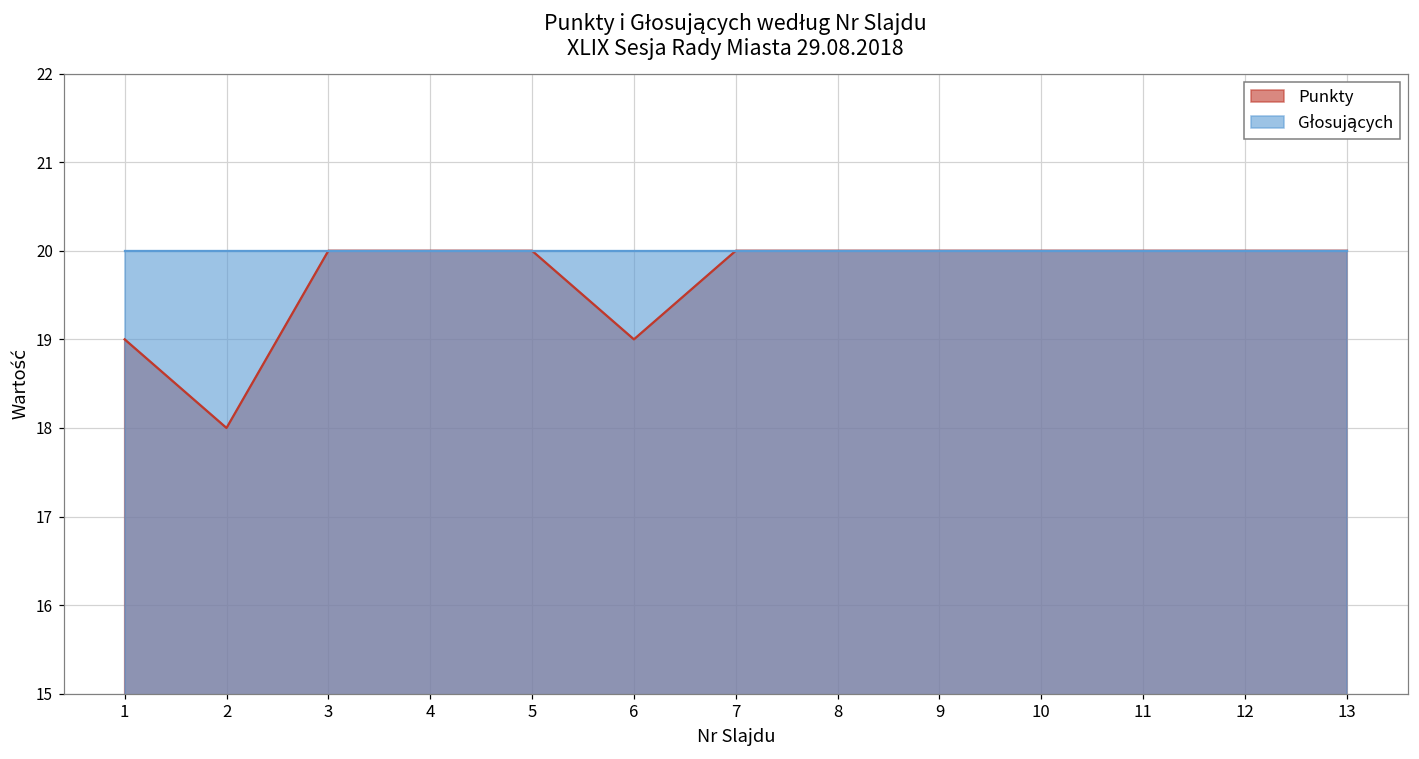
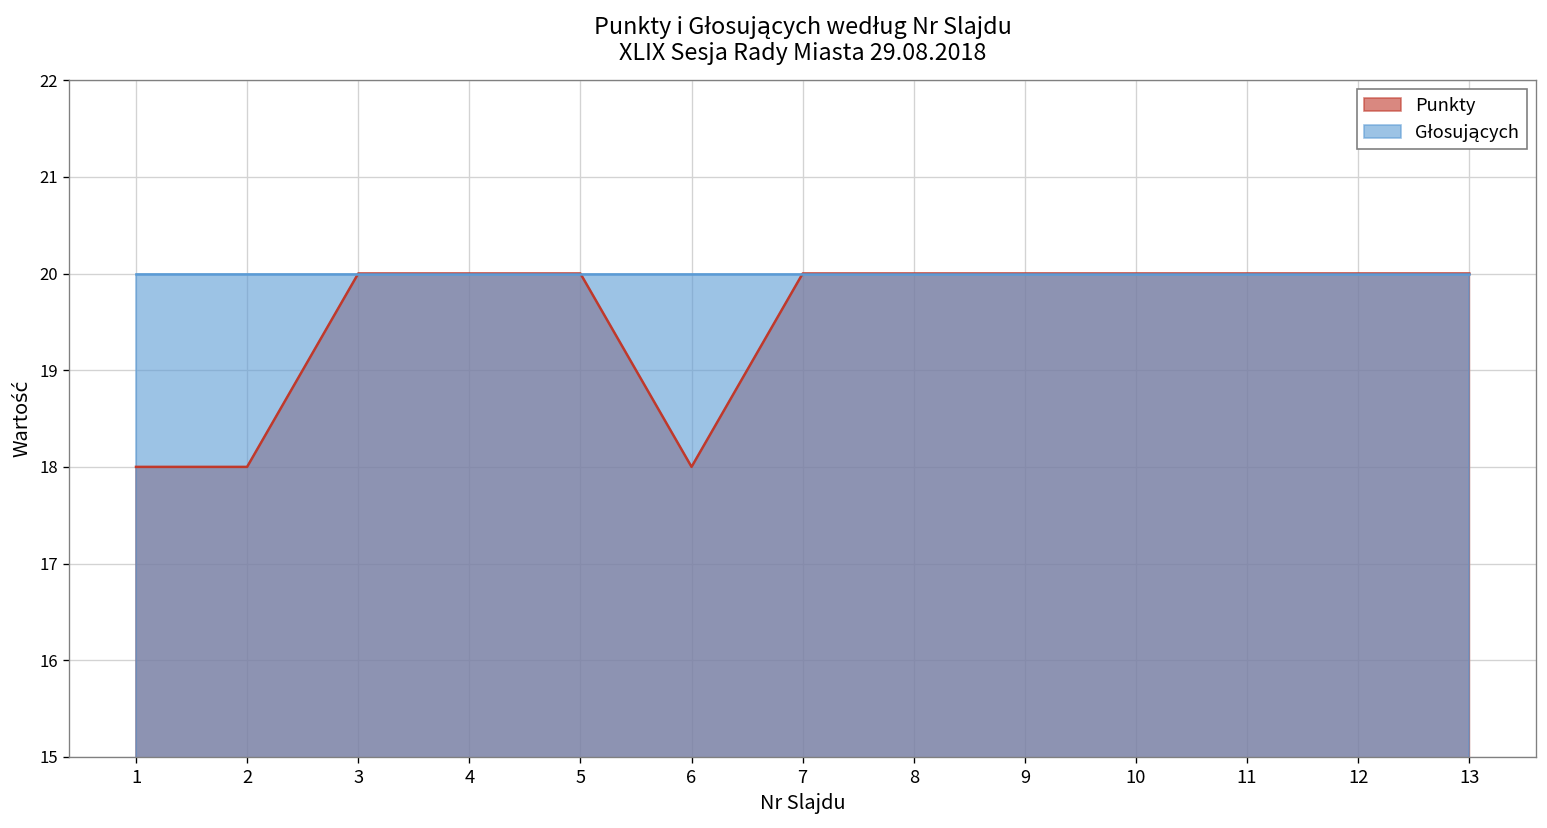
Punkty, 1: 19 -> 18
Punkty, 6: 19 -> 18
